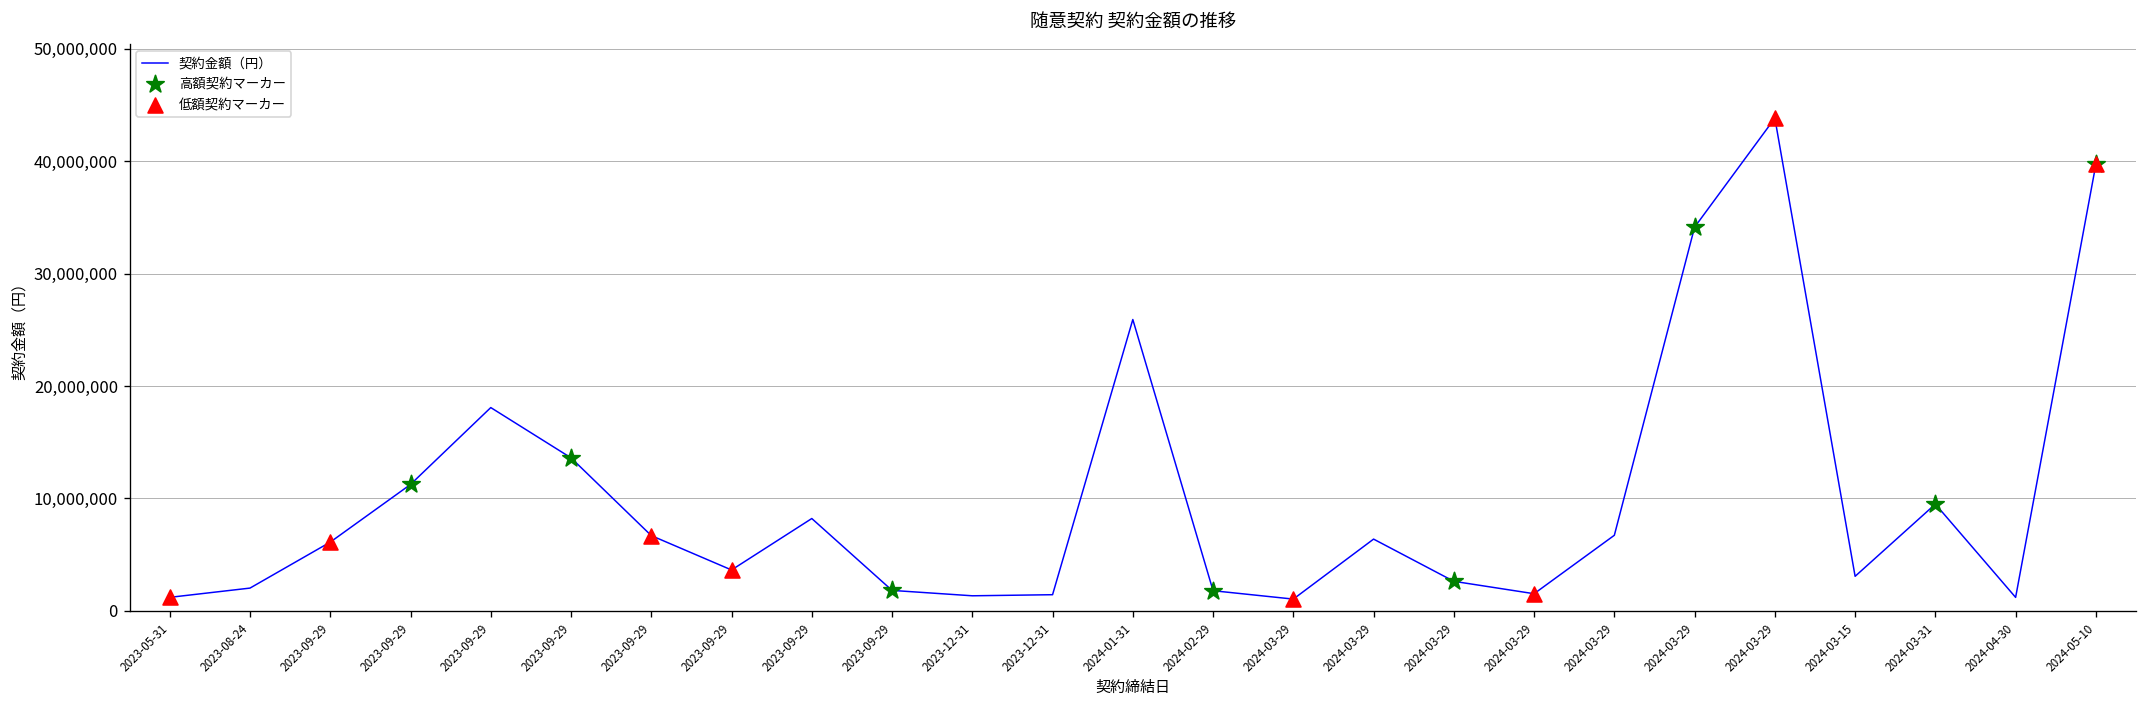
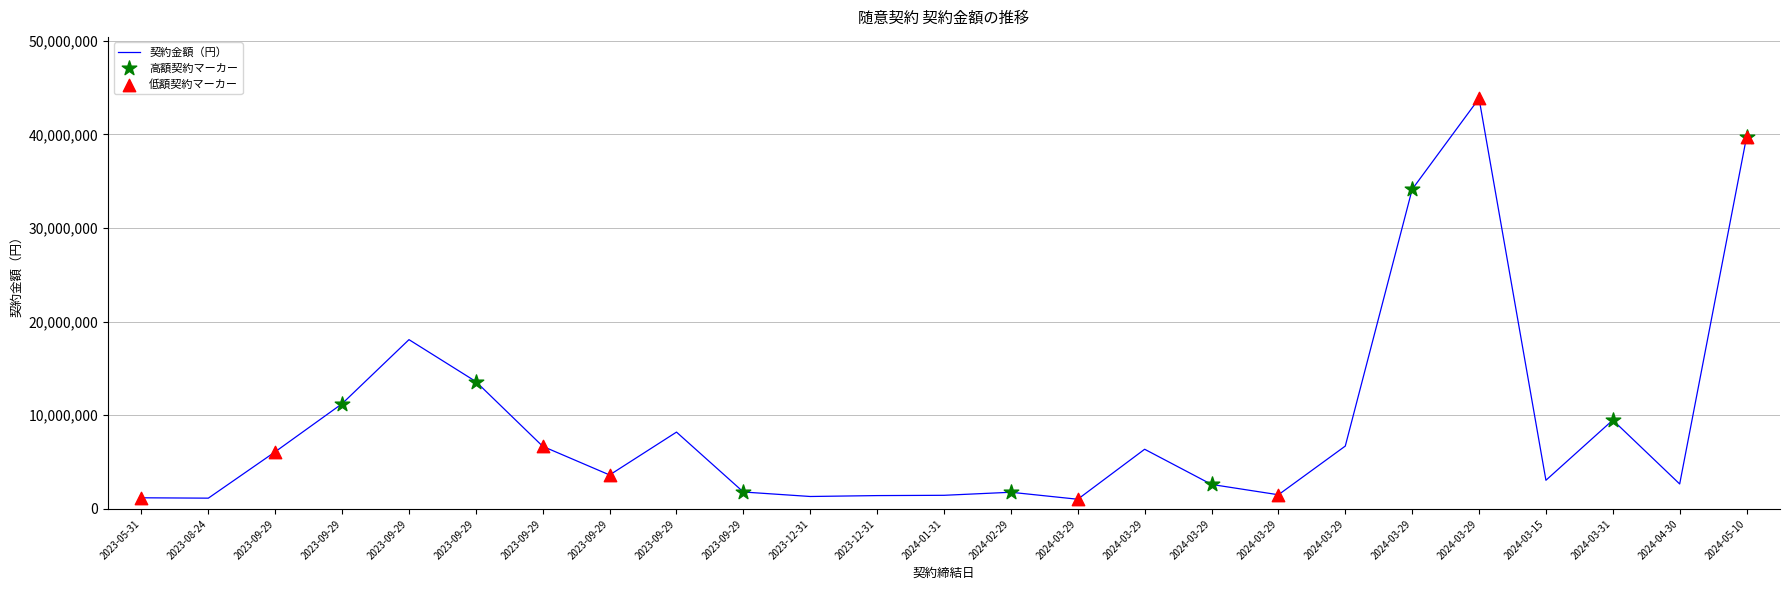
契約金額（円）, 2023-08-24: 2,000,000 -> 1,000,000
契約金額（円）, 2024-01-31: 26,000,000 -> 1,000,000
契約金額（円）, 2024-04-30: 1,000,000 -> 3,000,000
